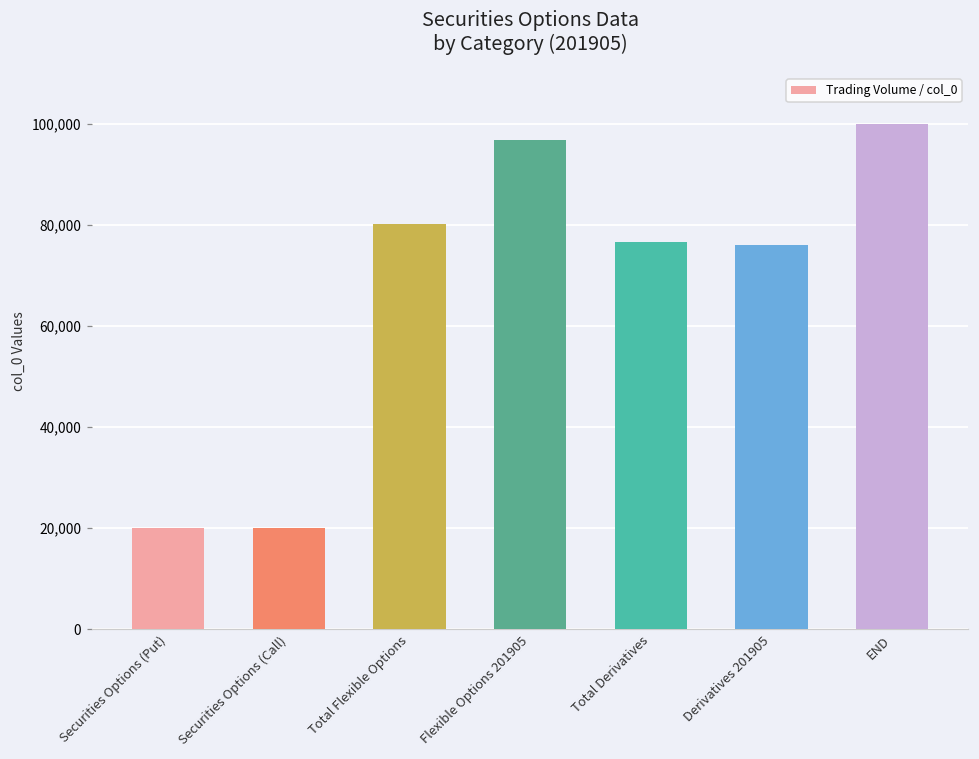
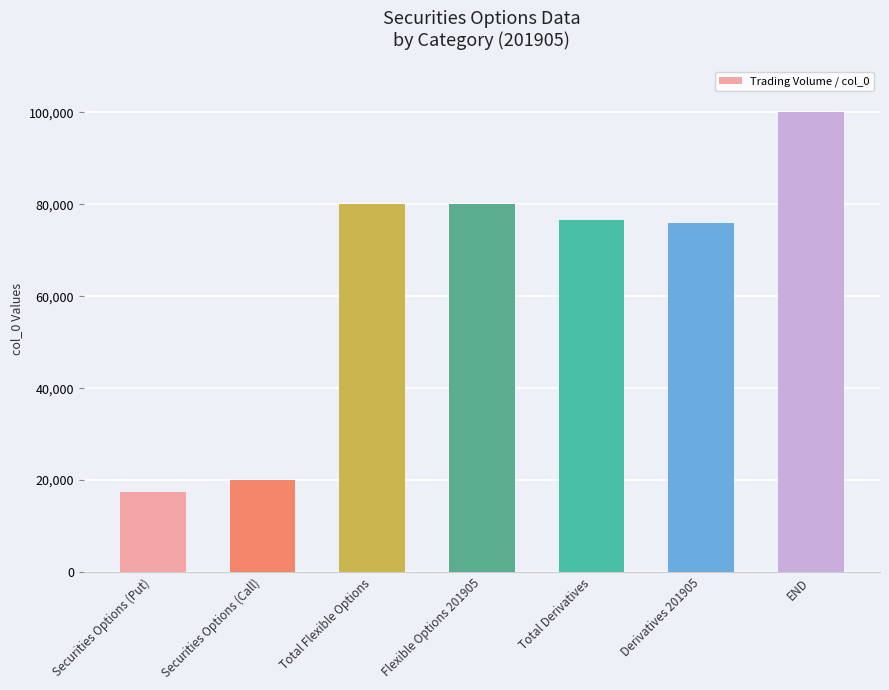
Securities Options (Put): 20,000 -> 17,000
Flexible Options 201905: 97,000 -> 80,000
